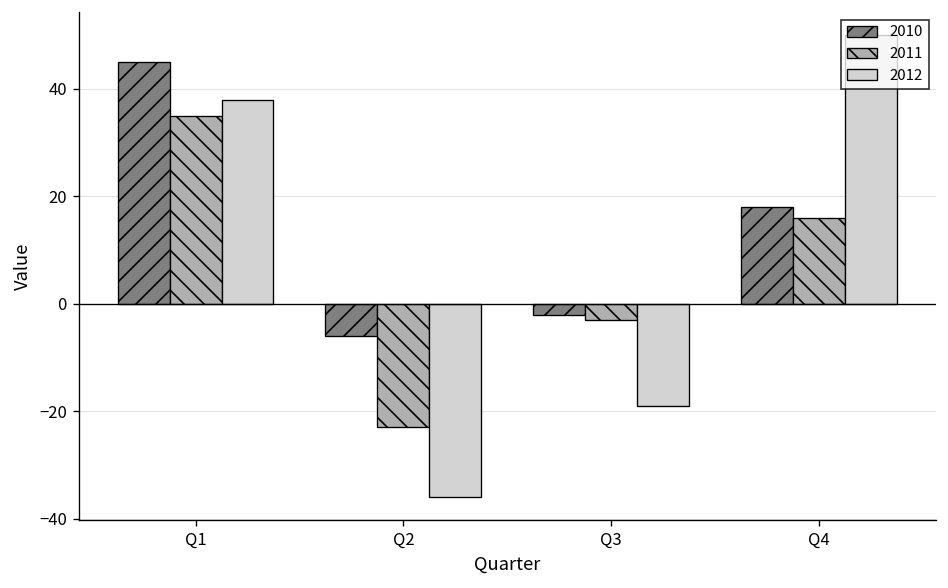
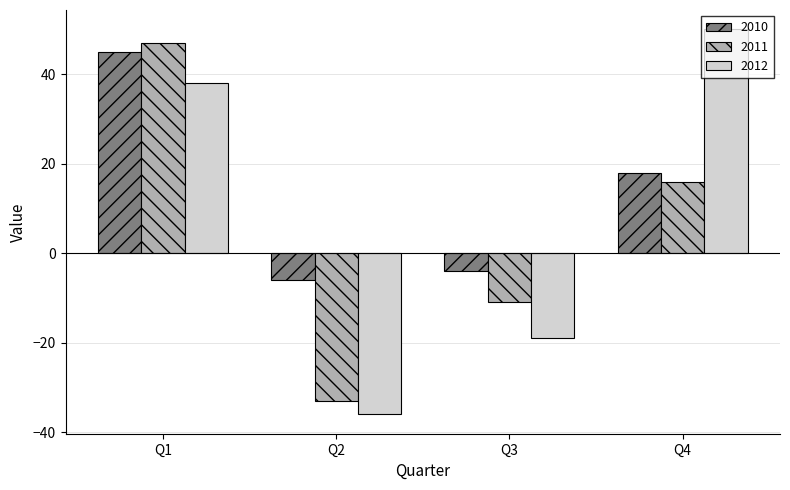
2011, Q1: 35 -> 47
2011, Q2: -23 -> -33
2010, Q3: -2 -> -4
2011, Q3: -3 -> -11
